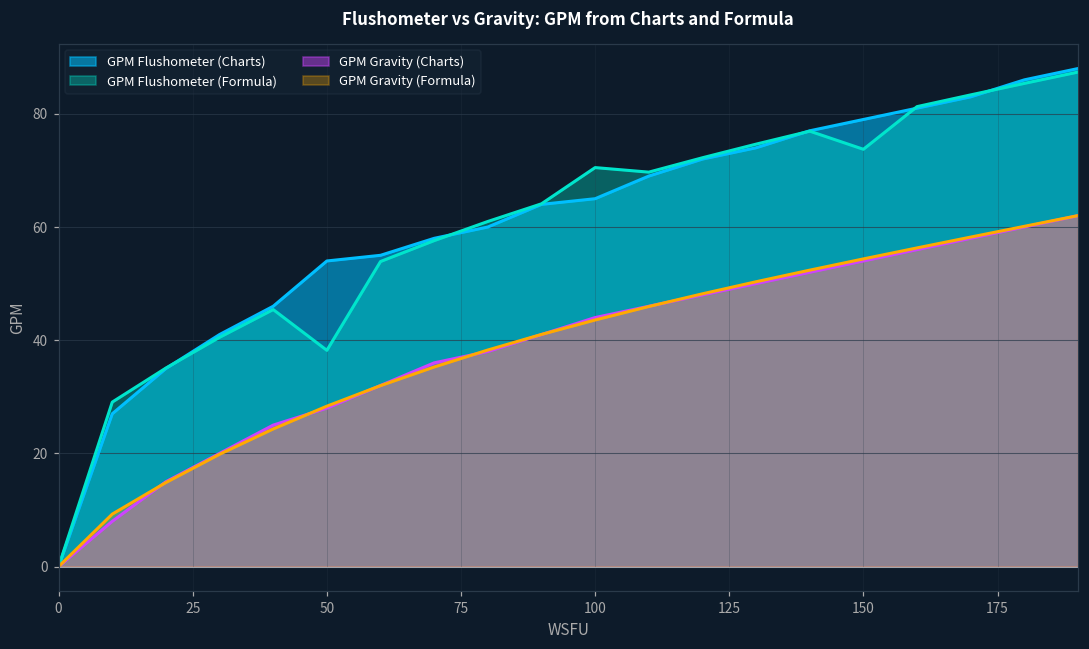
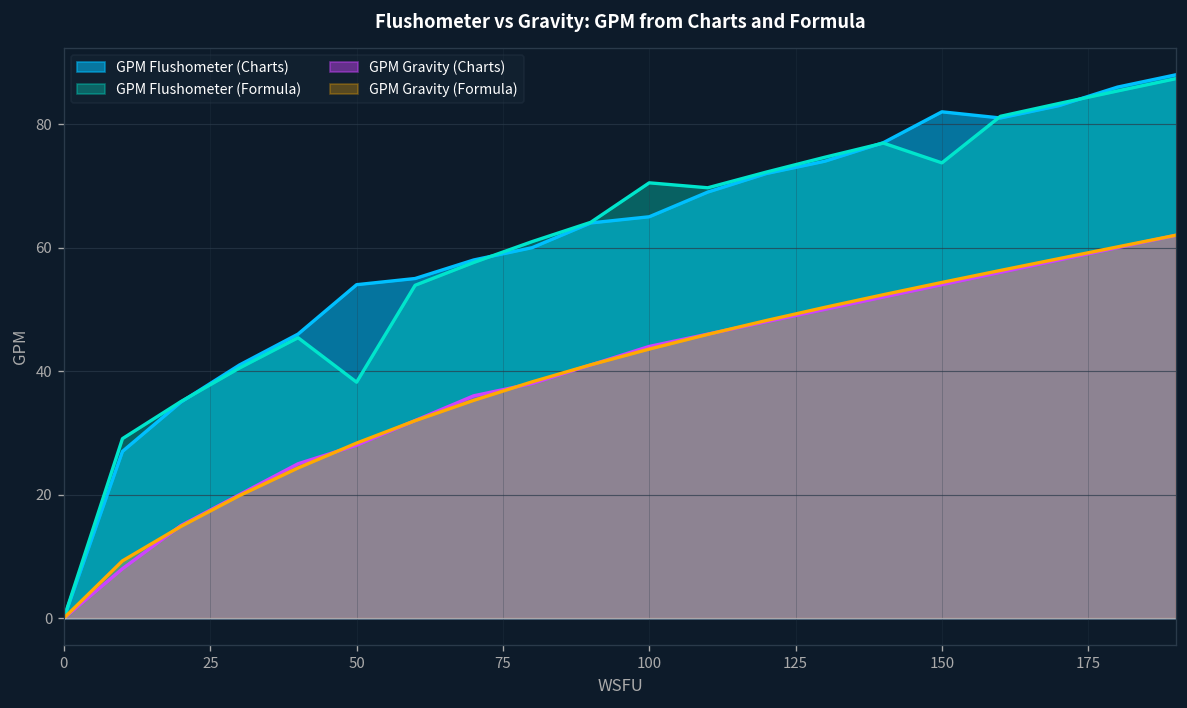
GPM Flushometer (Charts), 150: 79 -> 82
